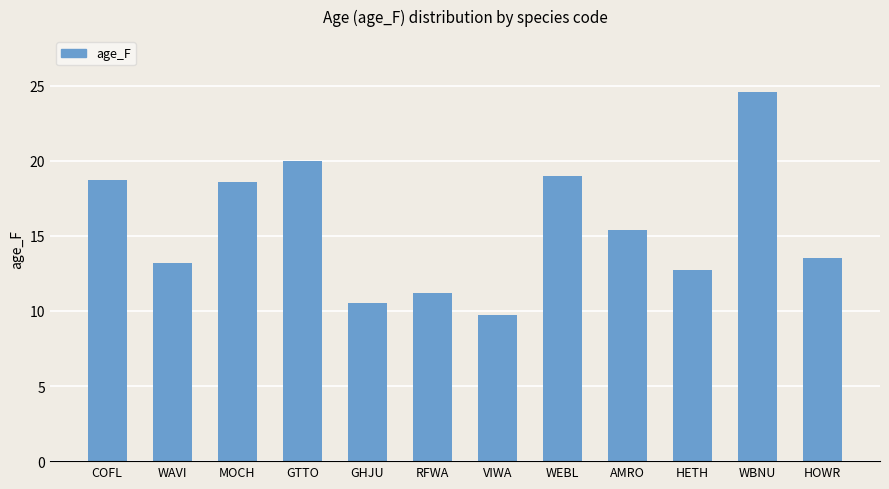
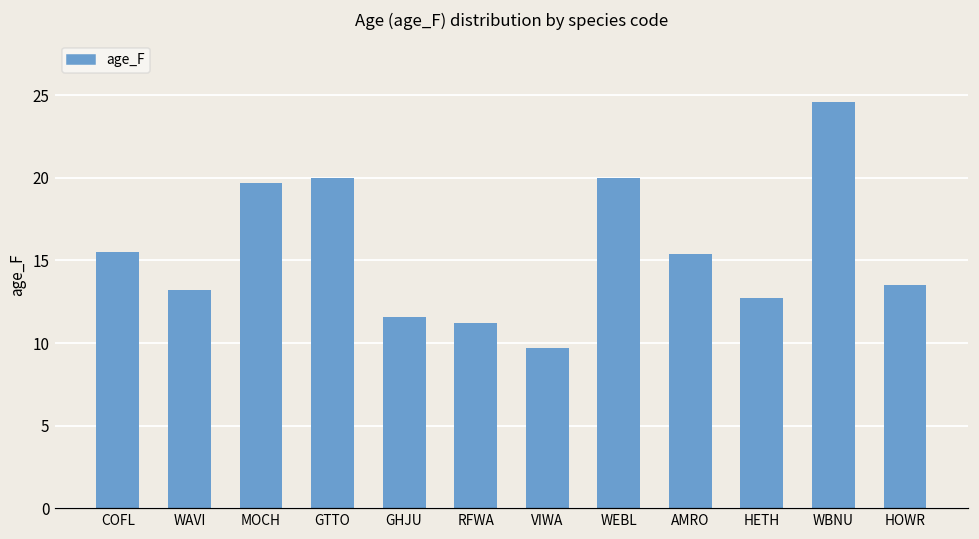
COFL: 18.7 -> 15.5
MOCH: 18.6 -> 19.7
GHJU: 10.5 -> 11.6
WEBL: 19 -> 20
